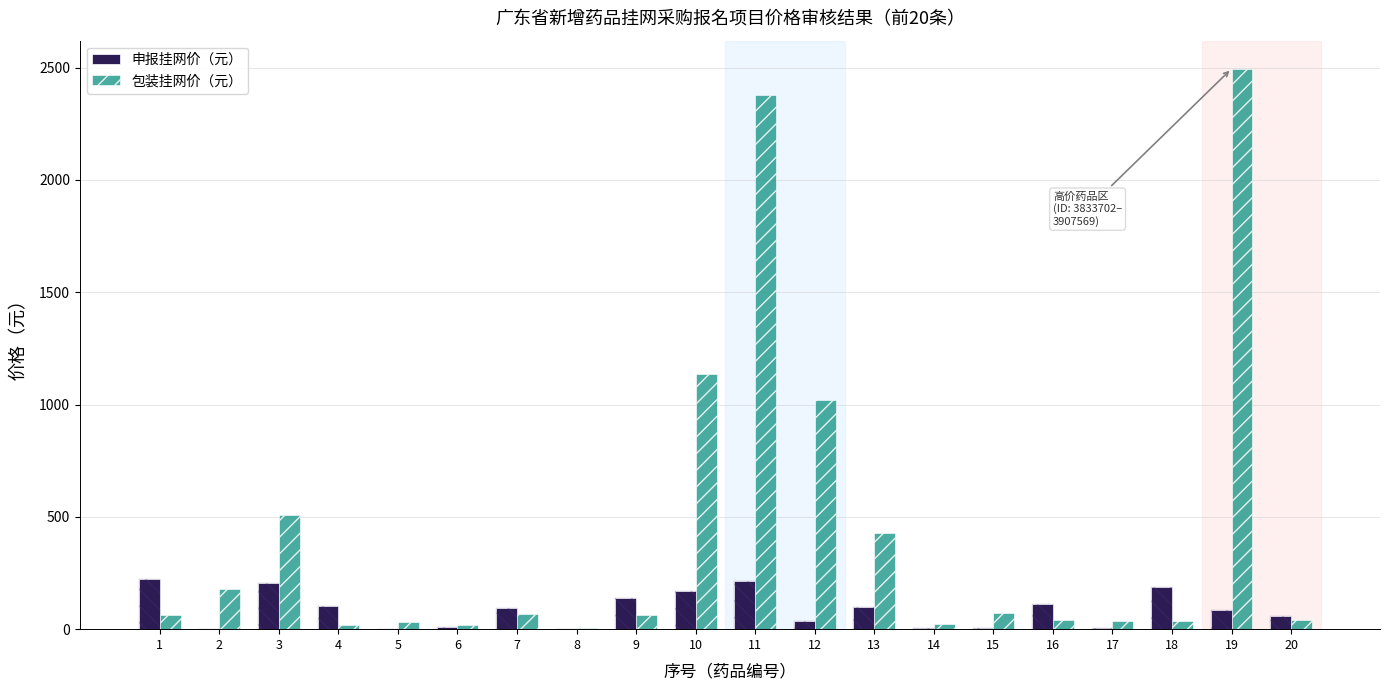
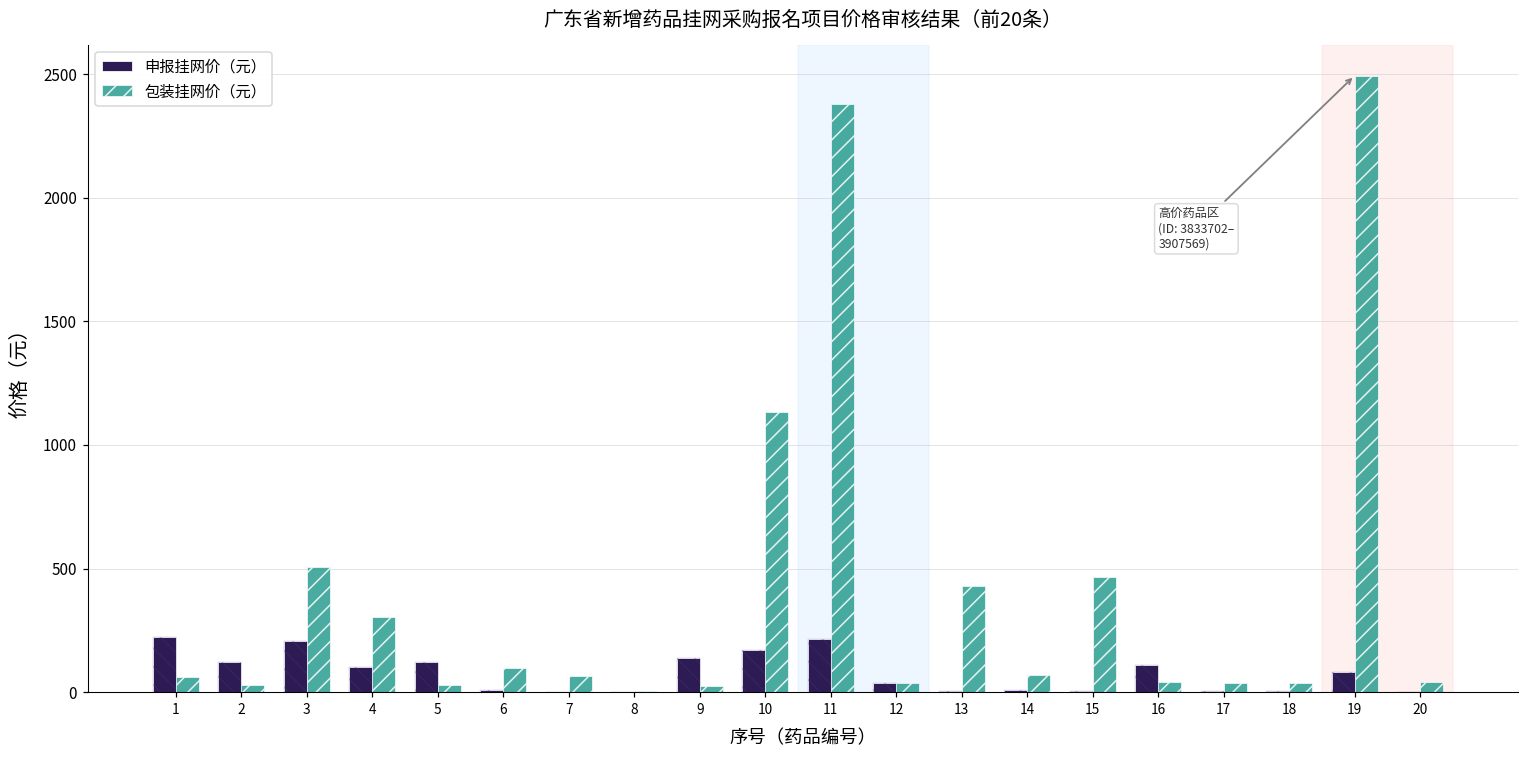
申报挂网价（元）, 2: 0 -> 120
包装挂网价（元）, 2: 180 -> 30
包装挂网价（元）, 4: 20 -> 300
申报挂网价（元）, 5: 0 -> 120
包装挂网价（元）, 6: 20 -> 100
申报挂网价（元）, 7: 90 -> 0
包装挂网价（元）, 9: 60 -> 20
包装挂网价（元）, 12: 1020 -> 40
申报挂网价（元）, 13: 100 -> 0
包装挂网价（元）, 14: 20 -> 70
包装挂网价（元）, 15: 70 -> 470
申报挂网价（元）, 18: 190 -> 0
申报挂网价（元）, 20: 60 -> 0
